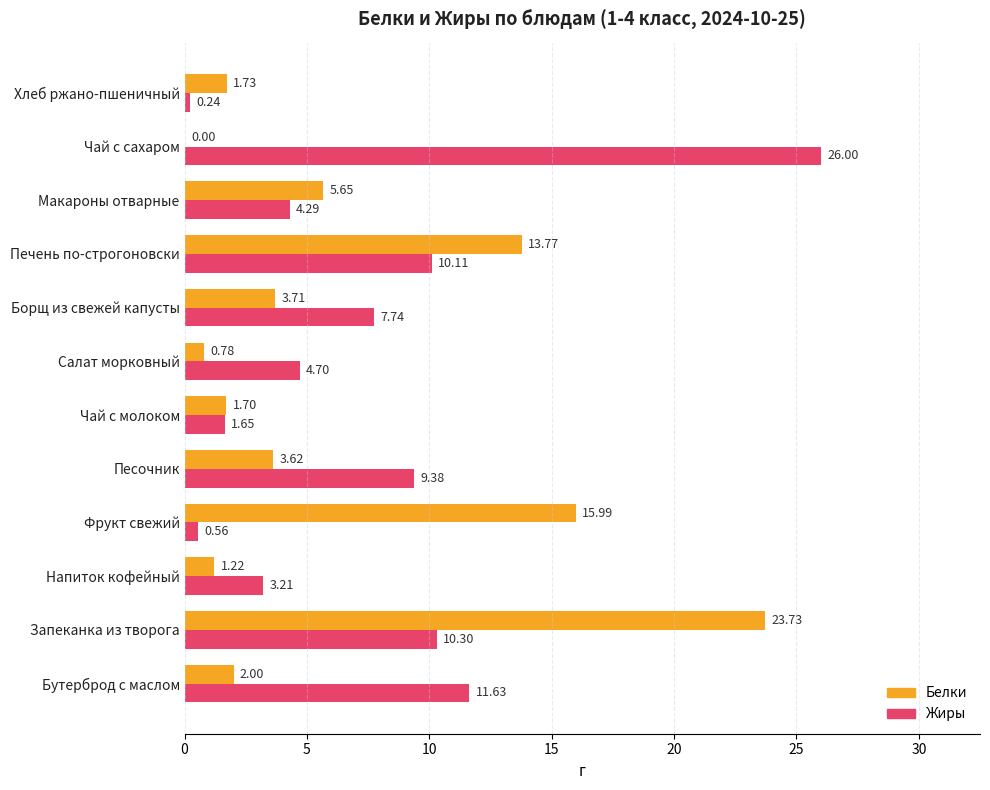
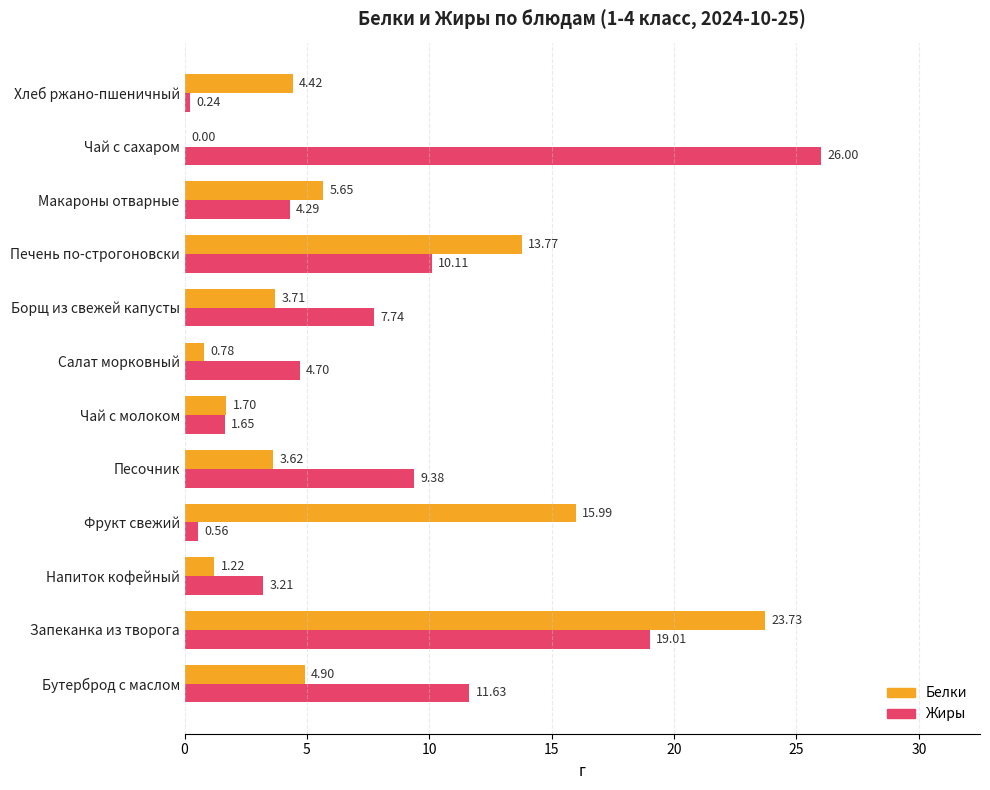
Белки, Хлеб ржано-пшеничный: 1.73 -> 4.42
Жиры, Запеканка из творога: 10.30 -> 19.01
Белки, Бутерброд с маслом: 2.00 -> 4.90
